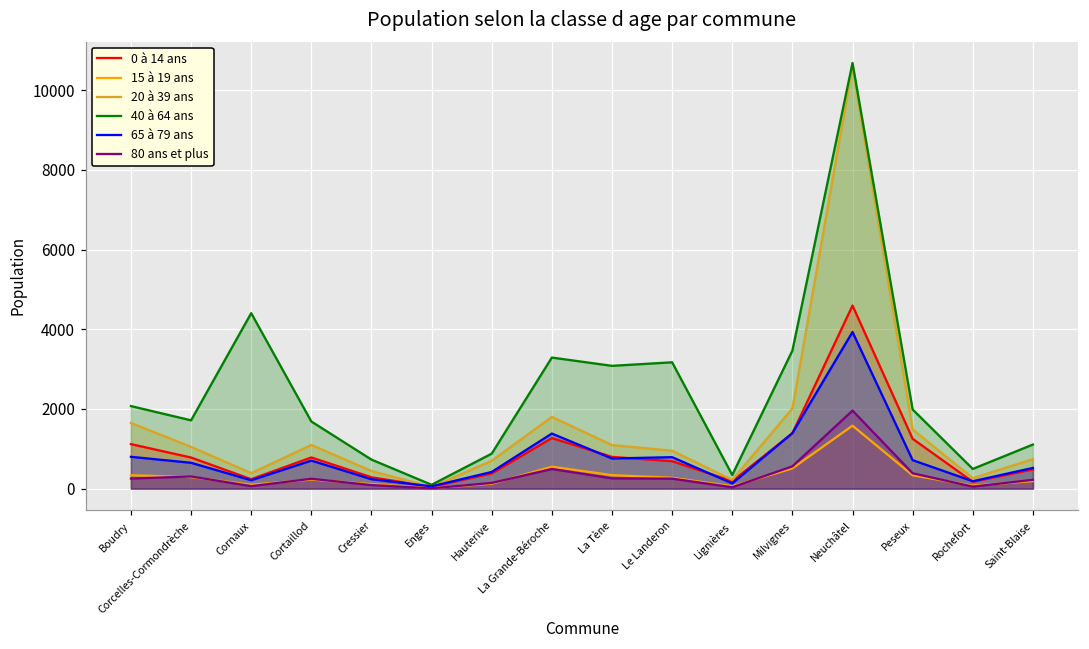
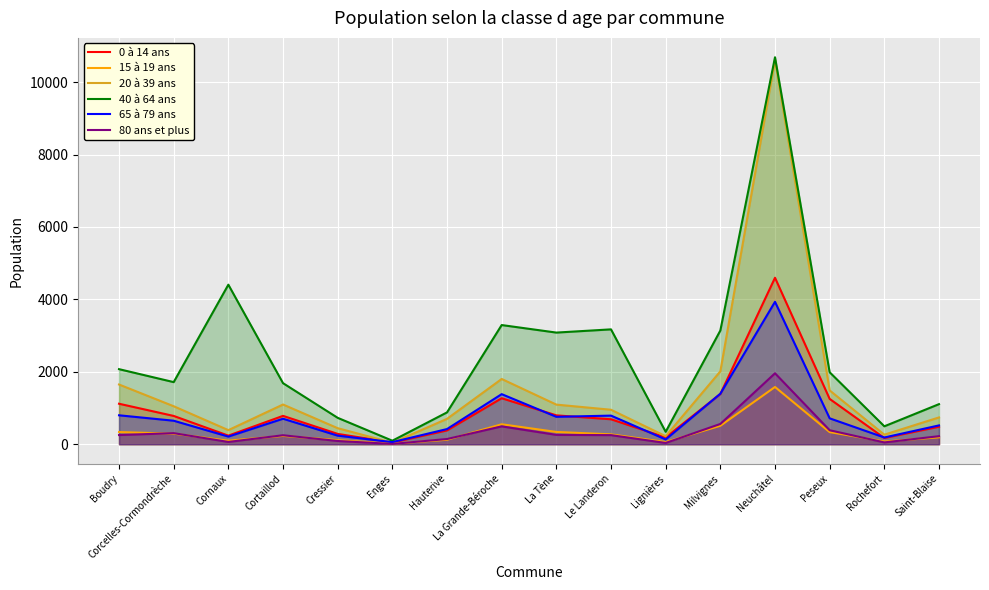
40 à 64 ans, Milvignes: 3500 -> 3100
